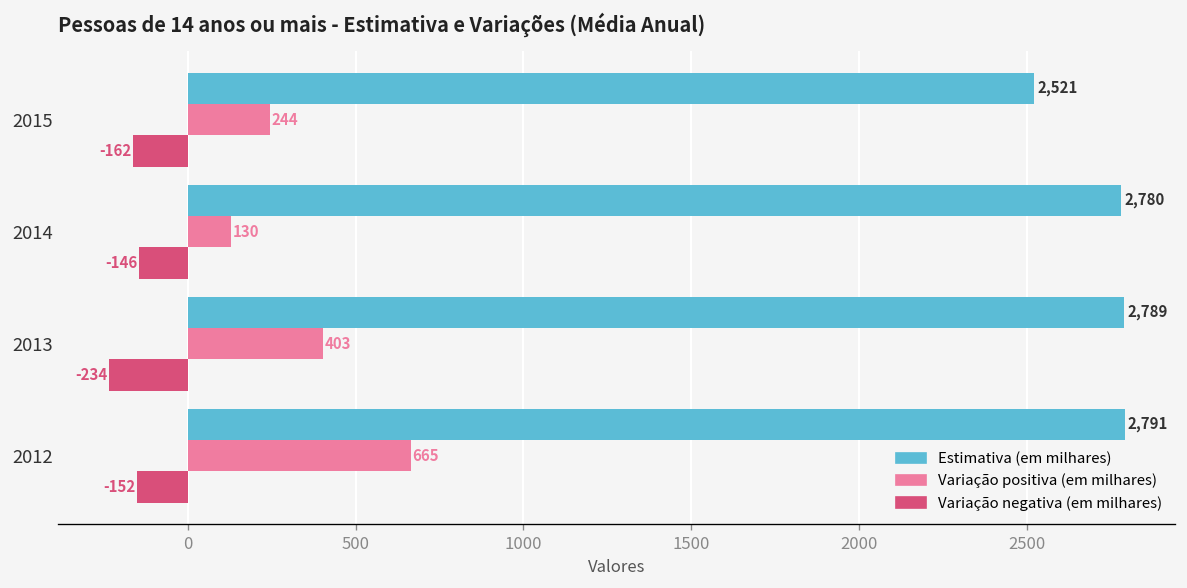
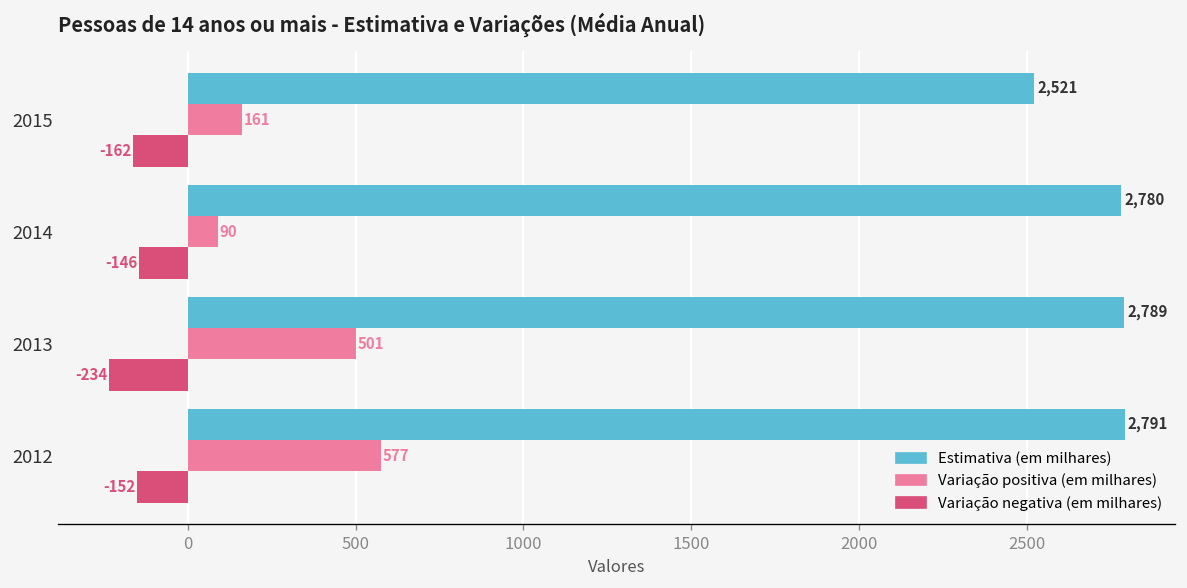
Variação positiva (em milhares), 2015: 244 -> 161
Variação positiva (em milhares), 2014: 130 -> 90
Variação positiva (em milhares), 2013: 403 -> 501
Variação positiva (em milhares), 2012: 665 -> 577
